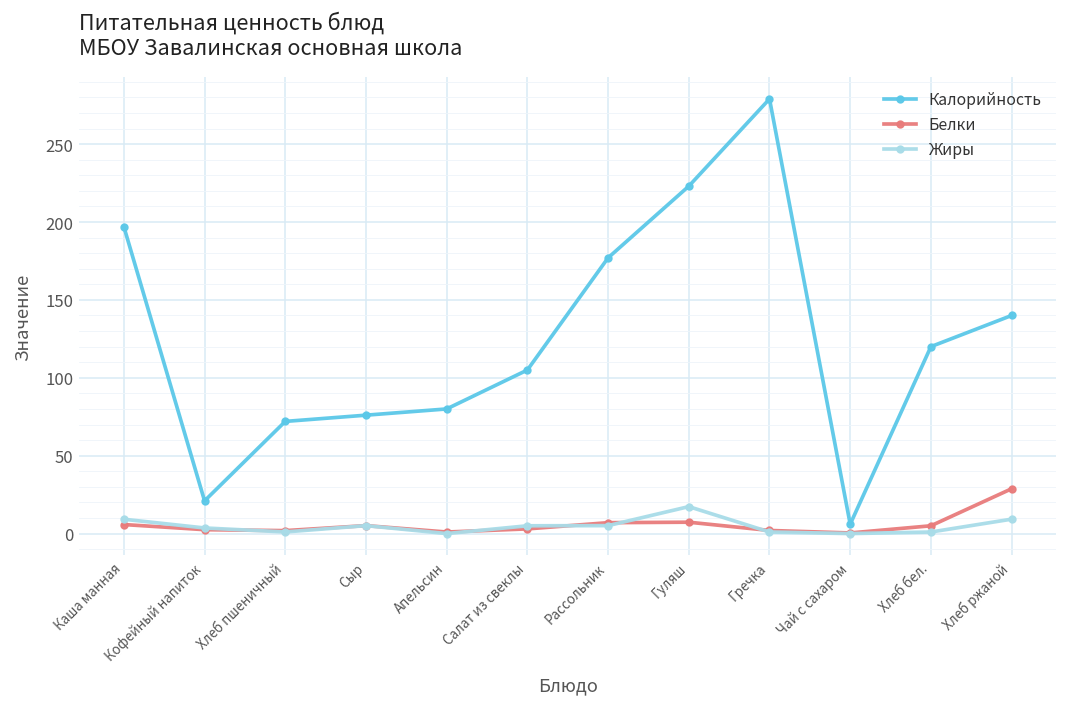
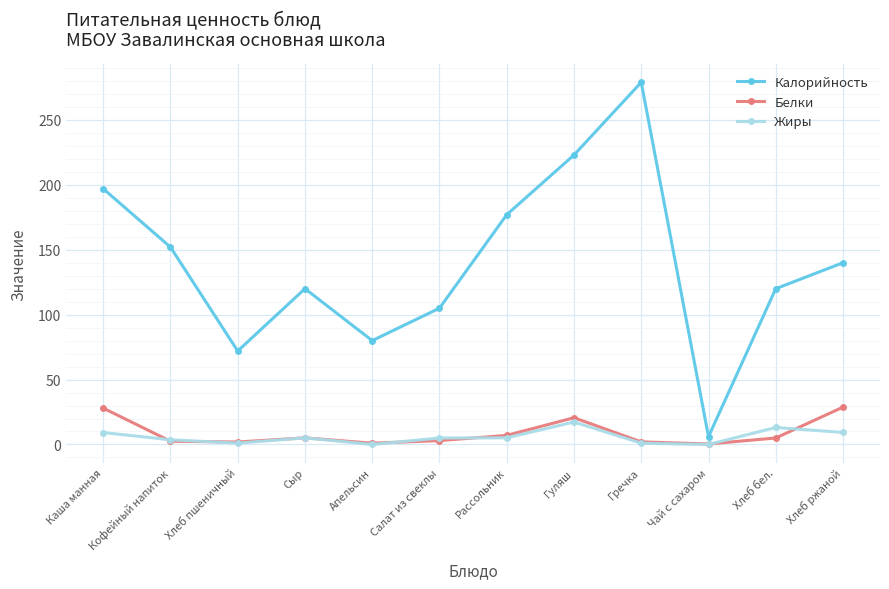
Белки, Каша манная: 6 -> 28
Калорийность, Кофейный напиток: 21 -> 152
Калорийность, Сыр: 76 -> 120
Белки, Гуляш: 7 -> 21
Жиры, Хлеб бел.: 1 -> 13
